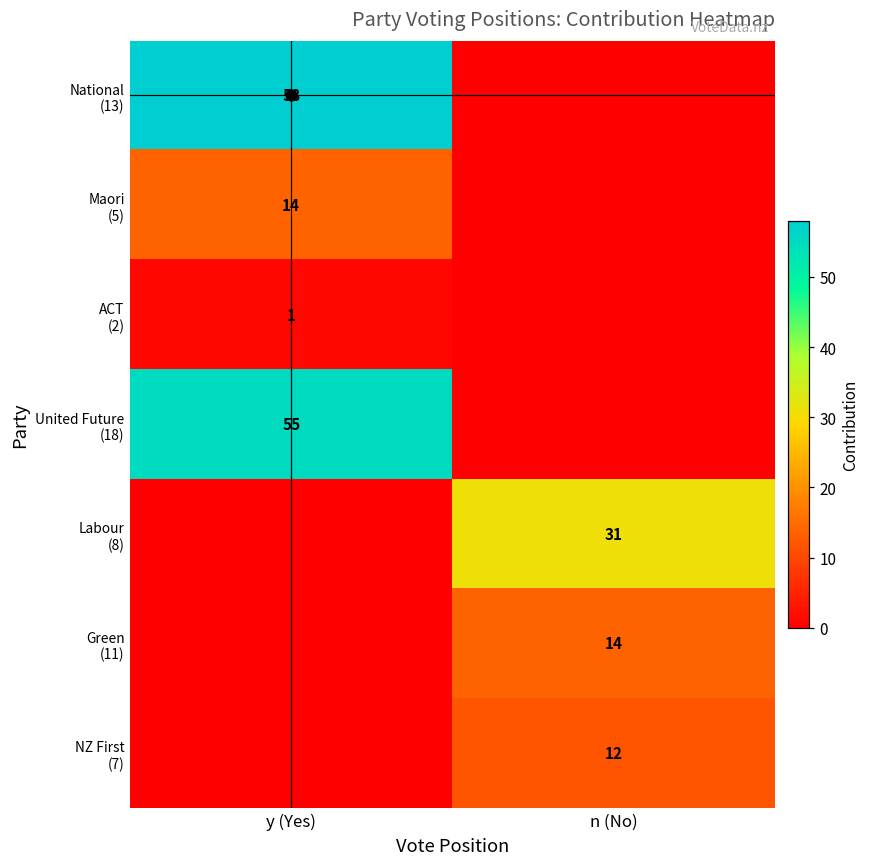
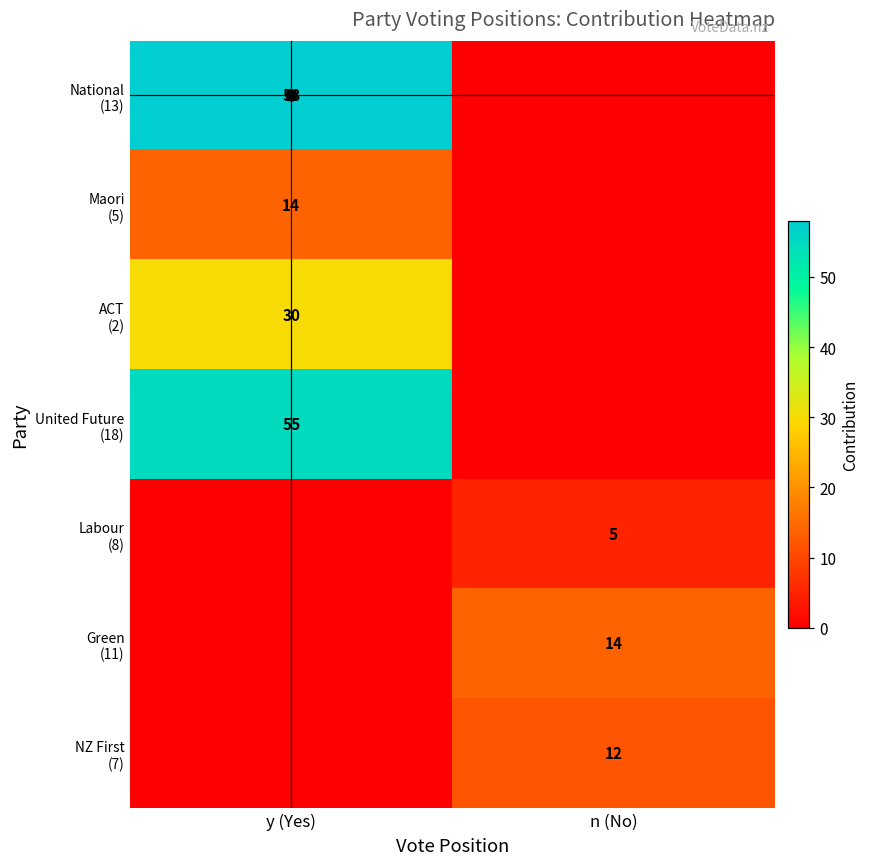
ACT (2), y (Yes): 1 -> 30
Labour (8), n (No): 31 -> 5
